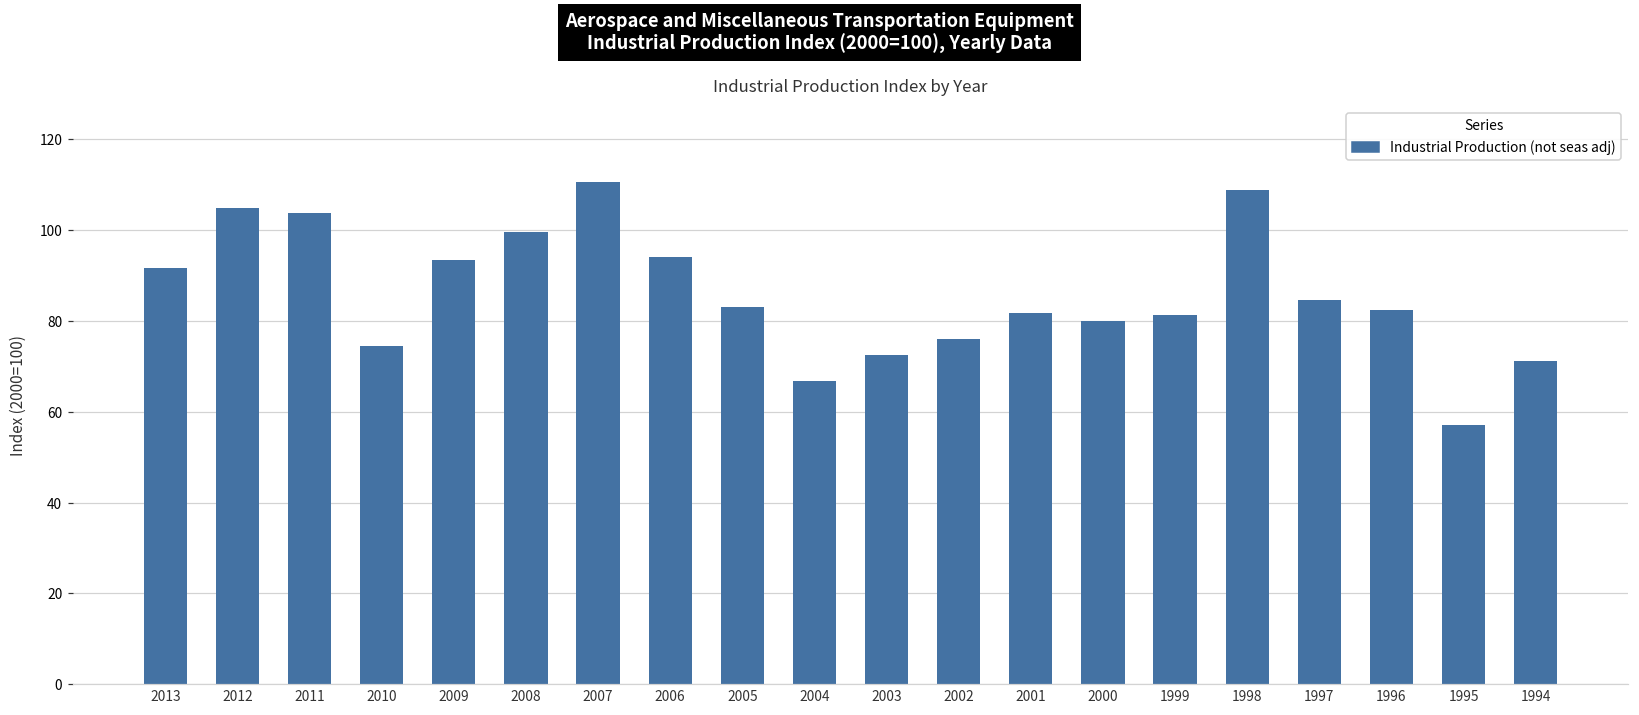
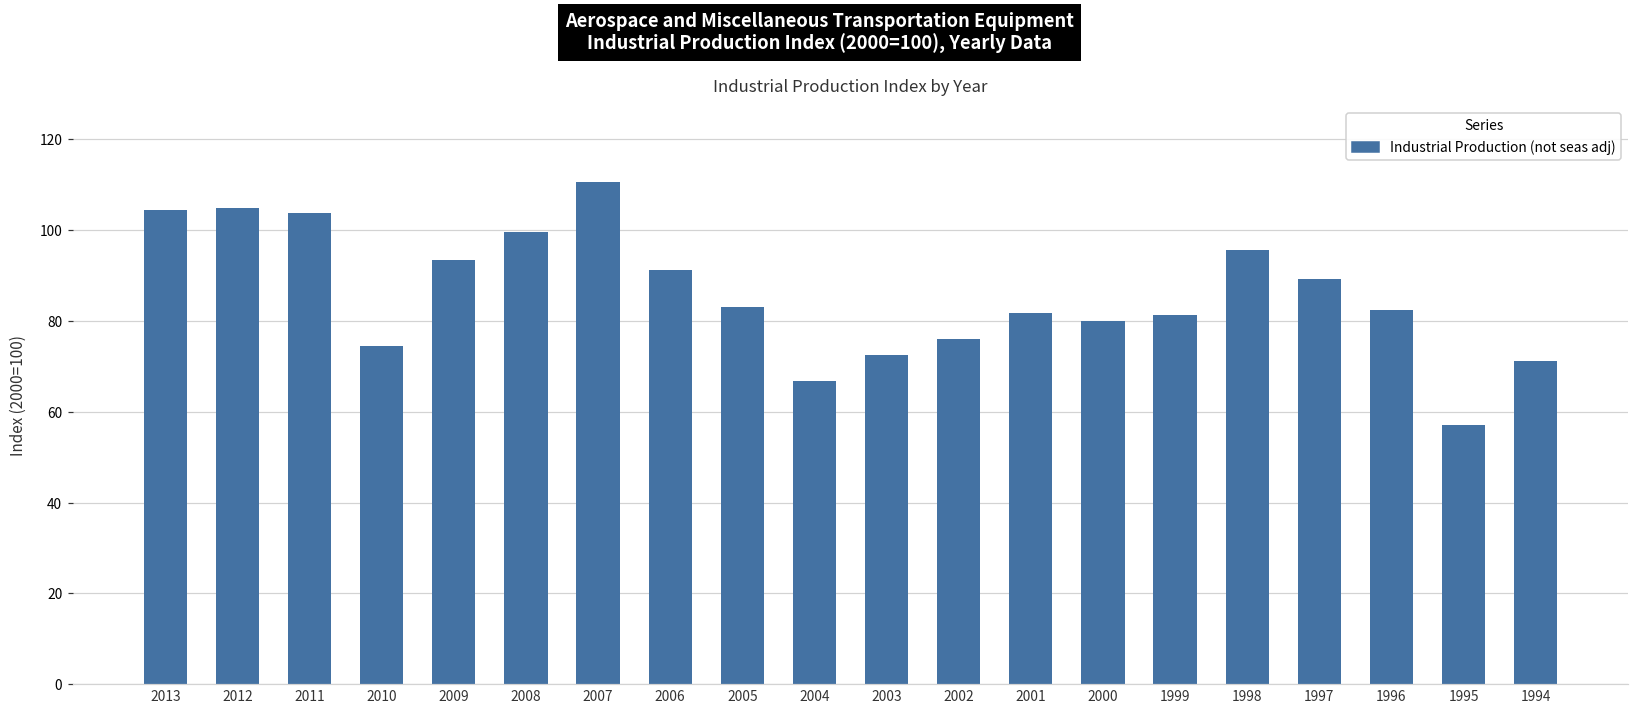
2013: 92 -> 104
2006: 94 -> 91
1998: 109 -> 96
1997: 85 -> 89
